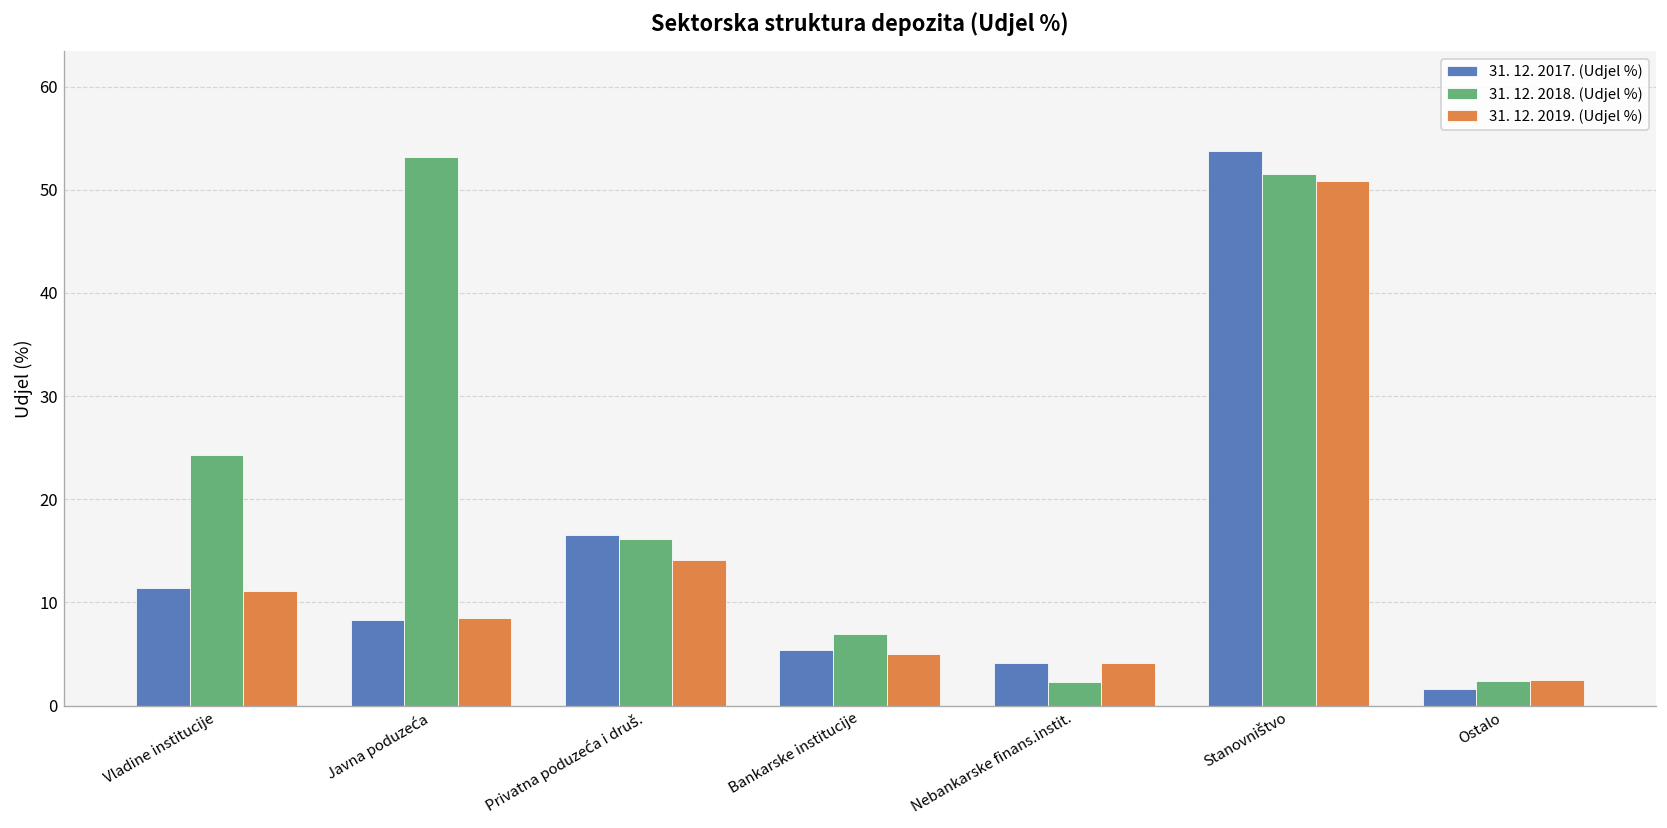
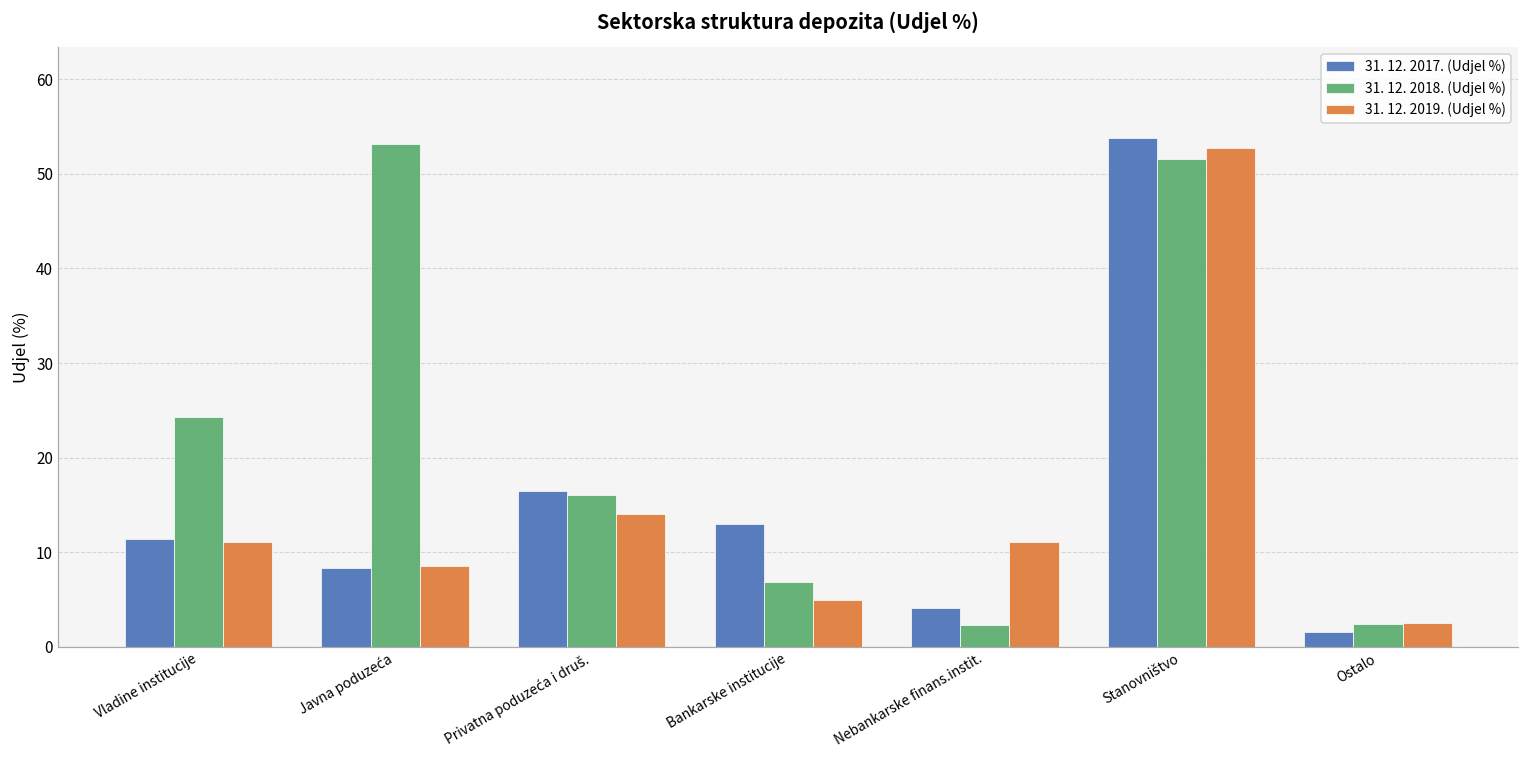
31. 12. 2017. (Udjel %), Bankarske institucije: 5 -> 13
31. 12. 2019. (Udjel %), Nebankarske finans.instit.: 4 -> 11
31. 12. 2019. (Udjel %), Stanovništvo: 51 -> 53
